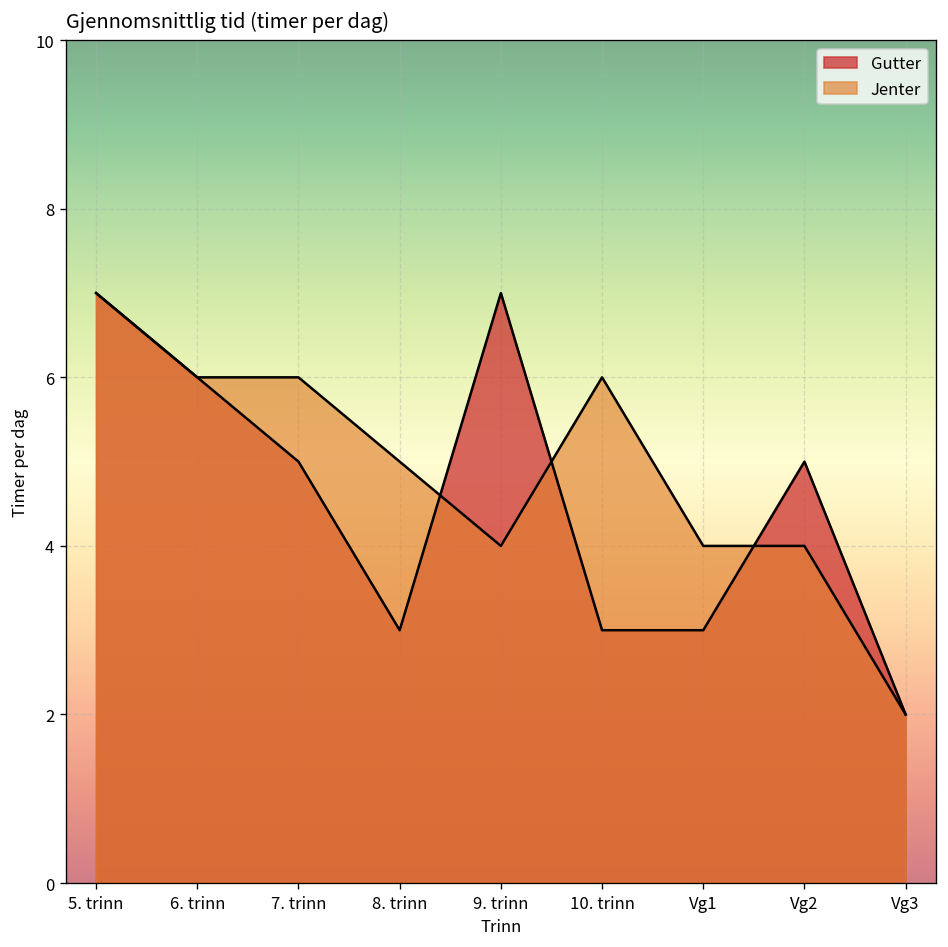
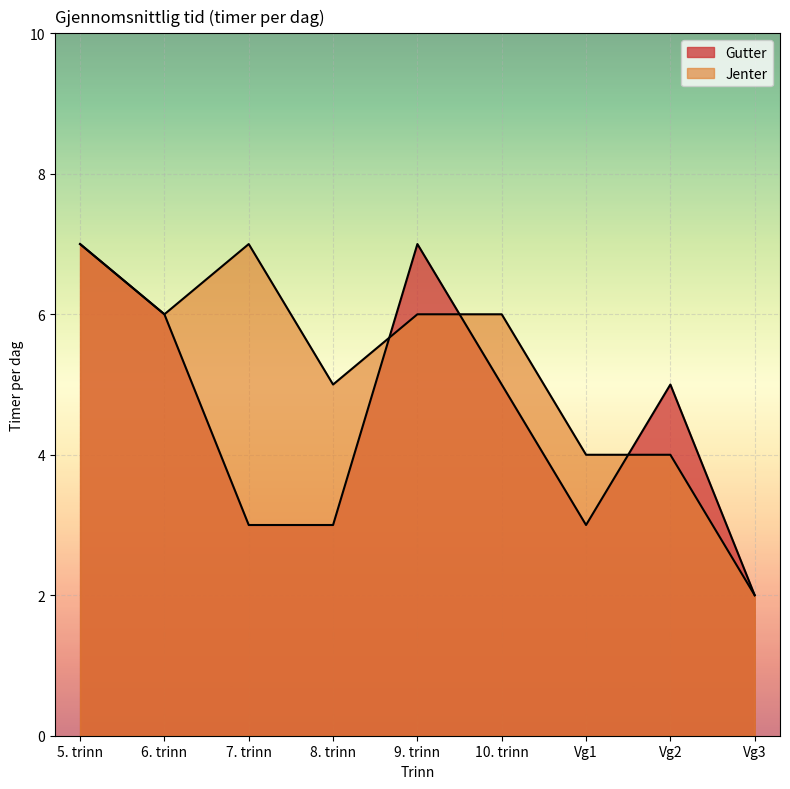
Gutter, 7. trinn: 5 -> 3
Jenter, 7. trinn: 6 -> 7
Jenter, 9. trinn: 4 -> 6
Gutter, 10. trinn: 3 -> 5
